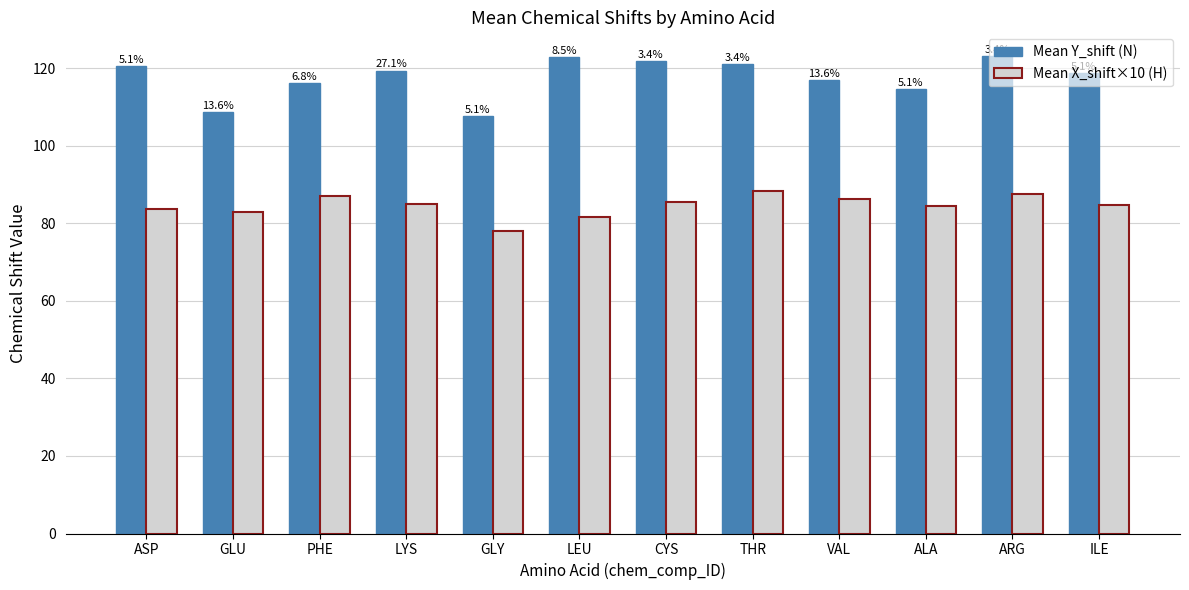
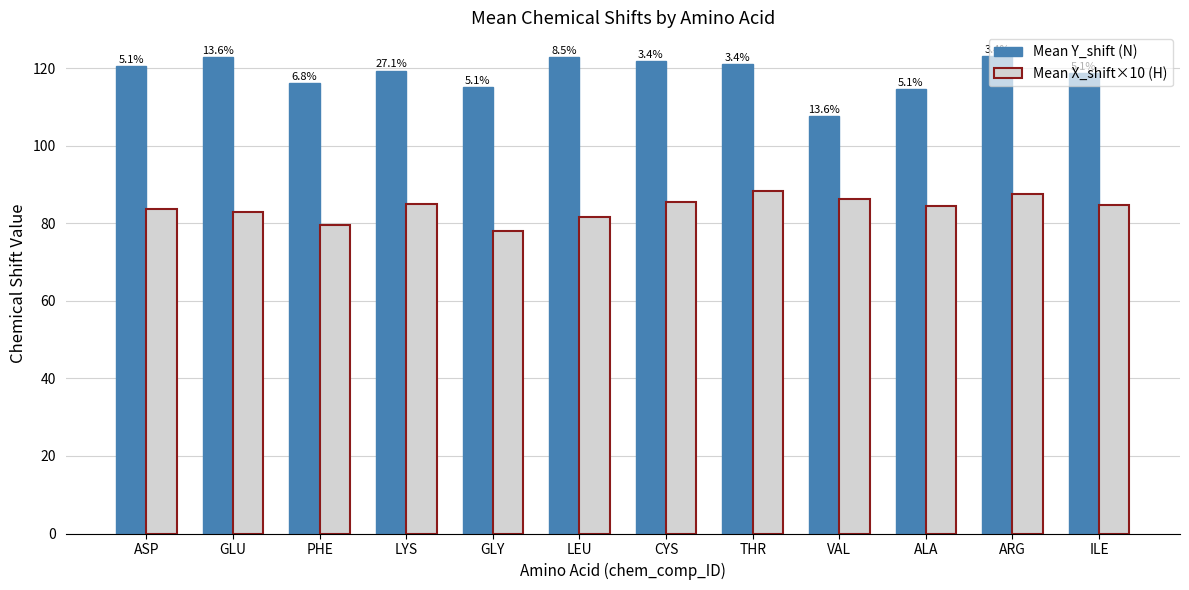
Mean Y_shift (N), GLU: 109 -> 123
Mean X_shift×10 (H), PHE: 87 -> 80
Mean Y_shift (N), GLY: 108 -> 115
Mean Y_shift (N), VAL: 117 -> 108
